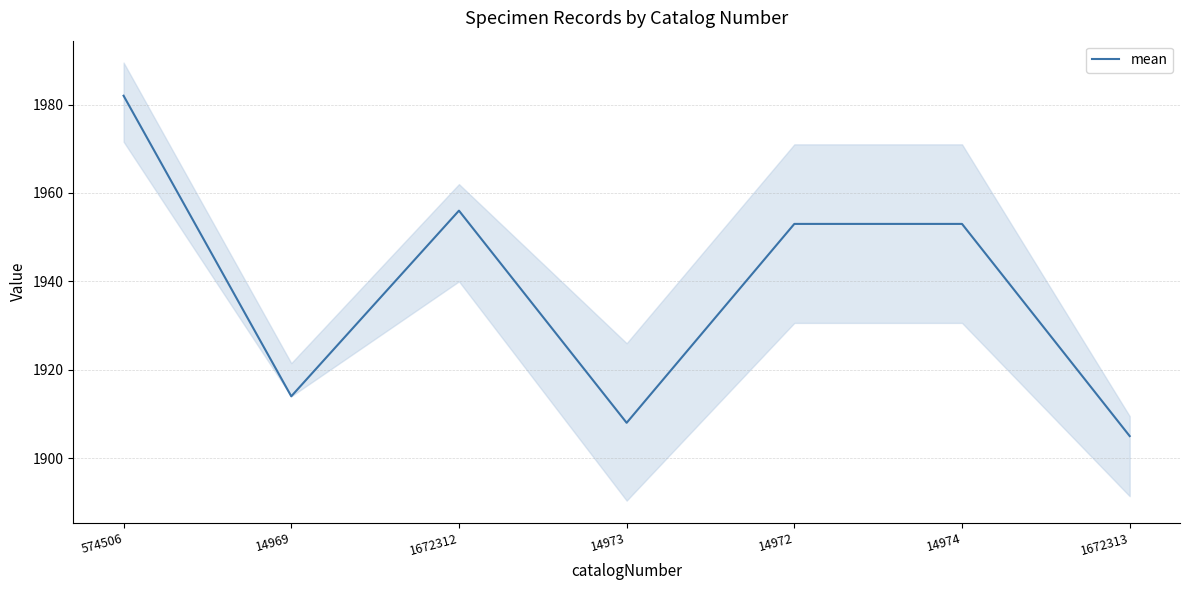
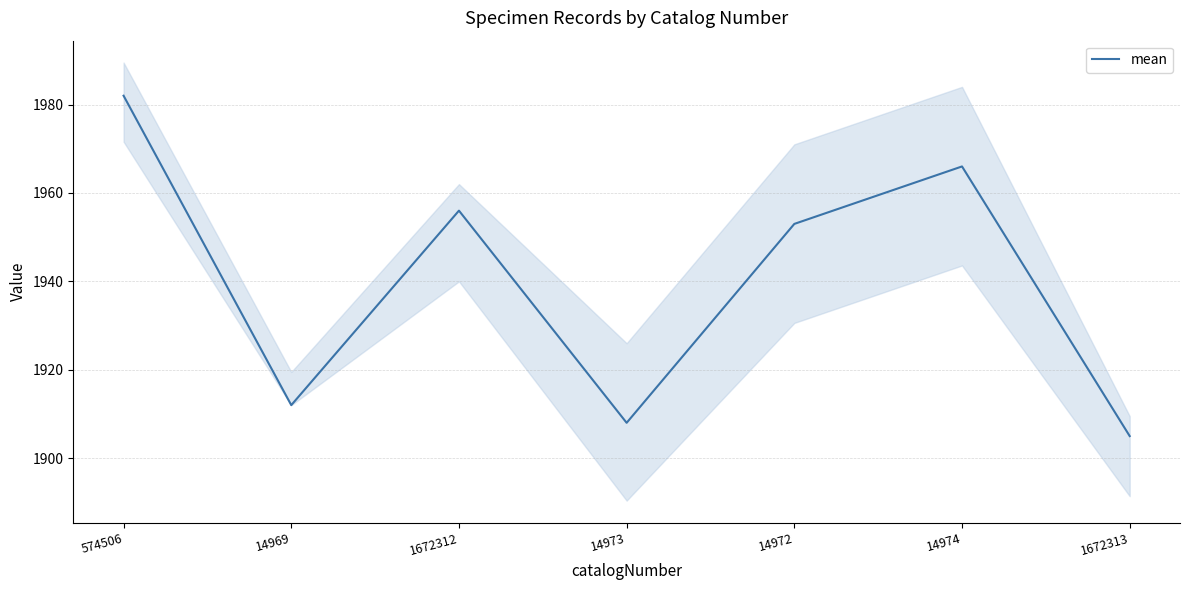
mean, 14969: 1914 -> 1912
mean, 14974: 1953 -> 1966
